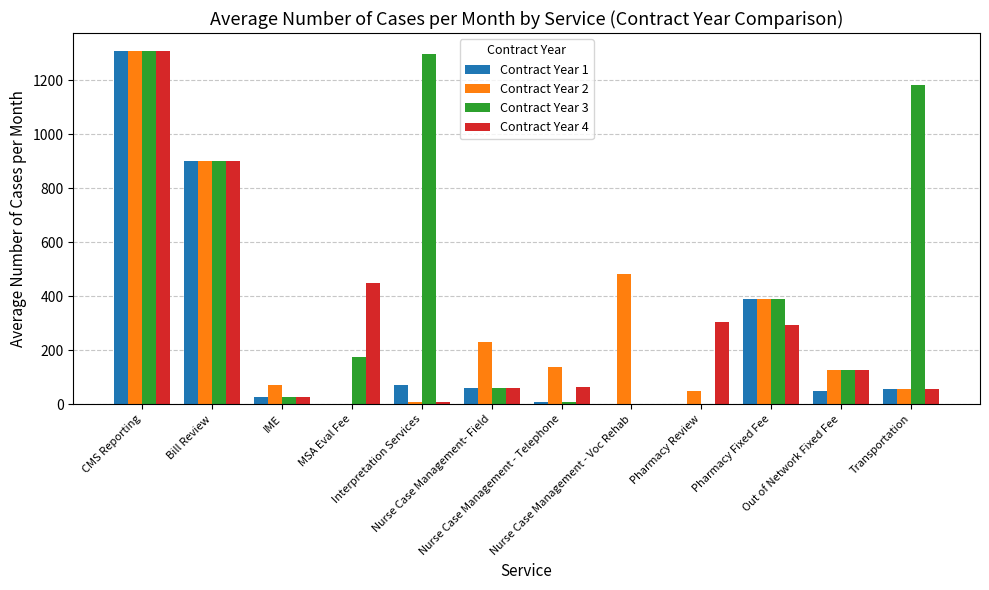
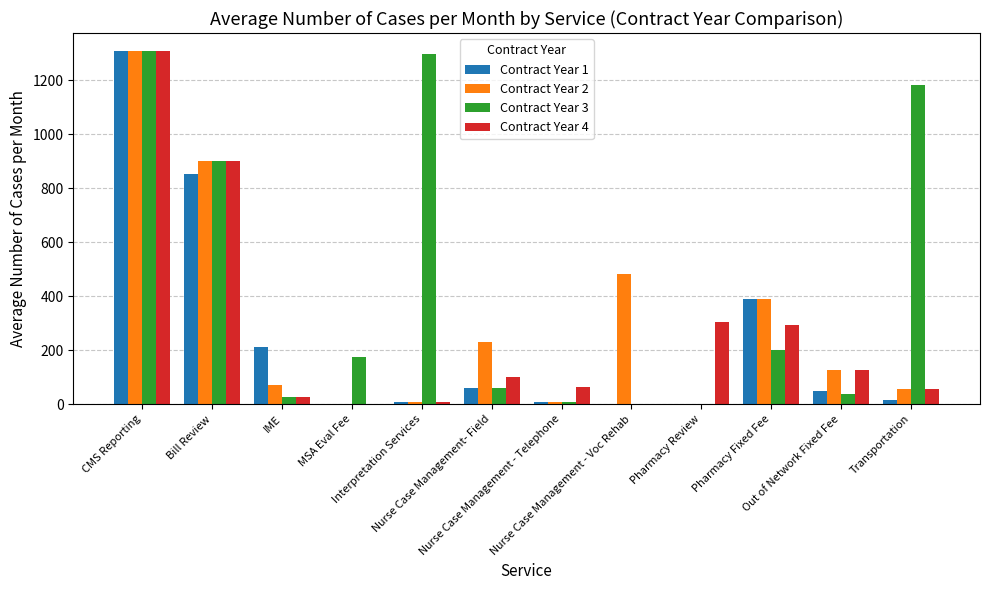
Contract Year 1, Bill Review: 900 -> 850
Contract Year 1, IME: 30 -> 210
Contract Year 4, MSA Eval Fee: 450 -> 0
Contract Year 1, Interpretation Services: 70 -> 10
Contract Year 4, Nurse Case Management- Field: 60 -> 100
Contract Year 2, Nurse Case Management - Telephone: 140 -> 10
Contract Year 2, Pharmacy Review: 50 -> 0
Contract Year 3, Pharmacy Fixed Fee: 390 -> 200
Contract Year 3, Out of Network Fixed Fee: 130 -> 40
Contract Year 1, Transportation: 60 -> 20
